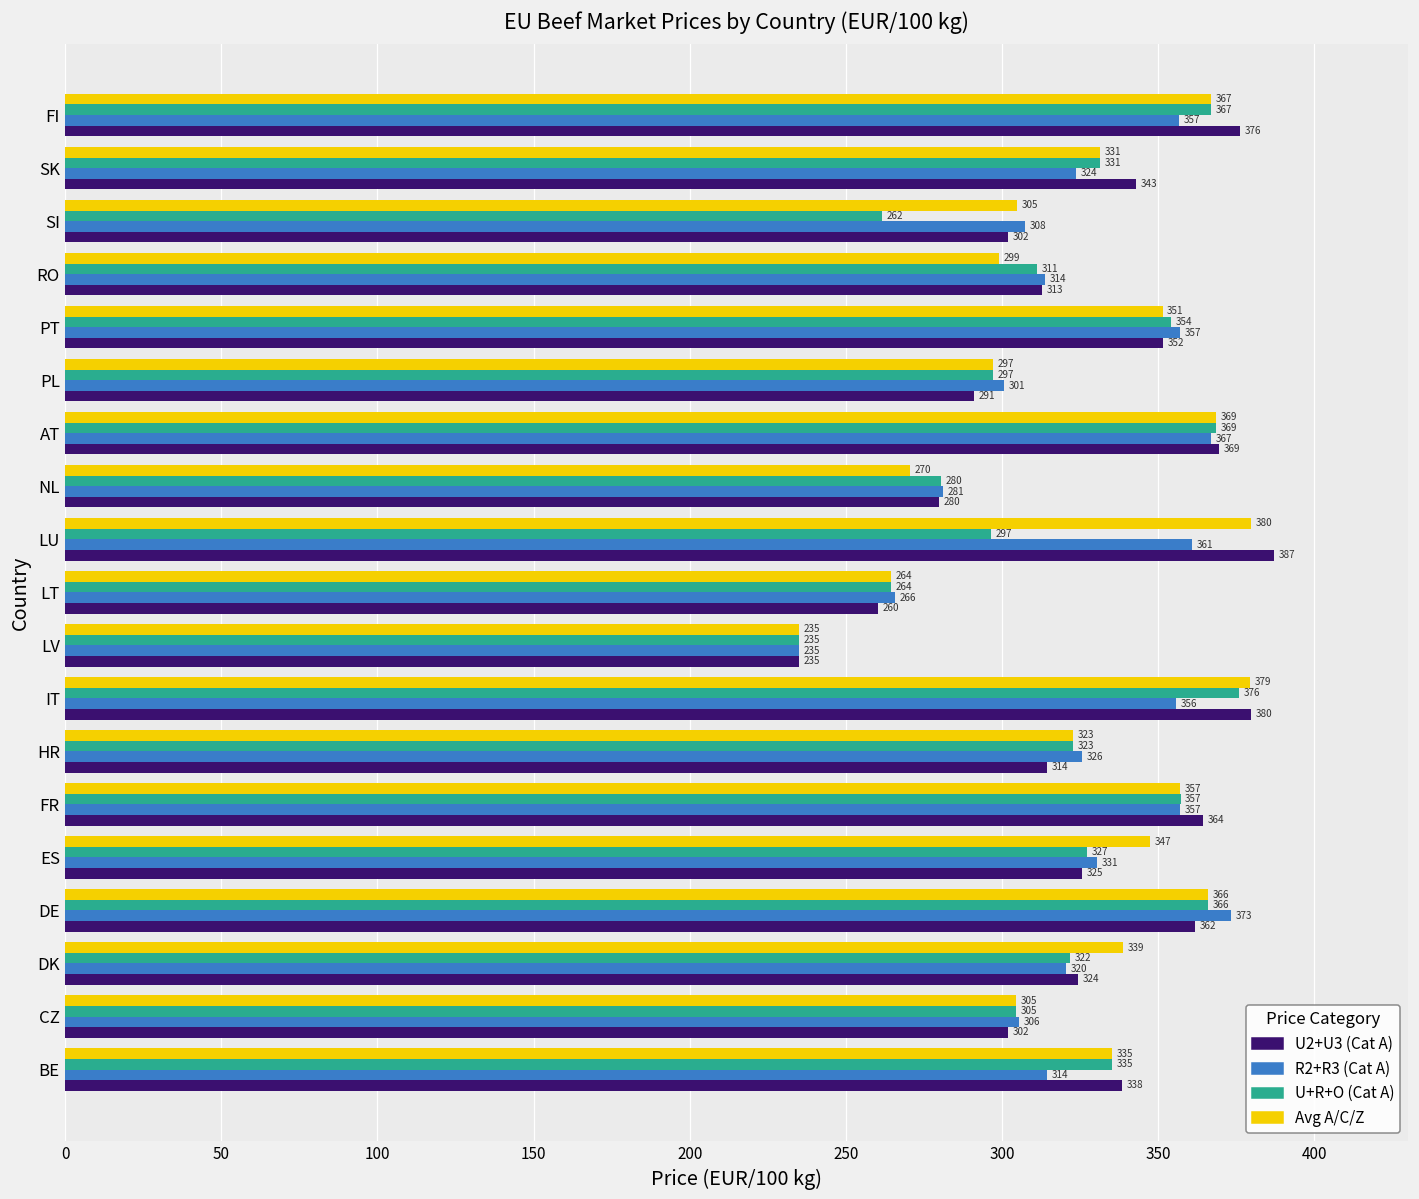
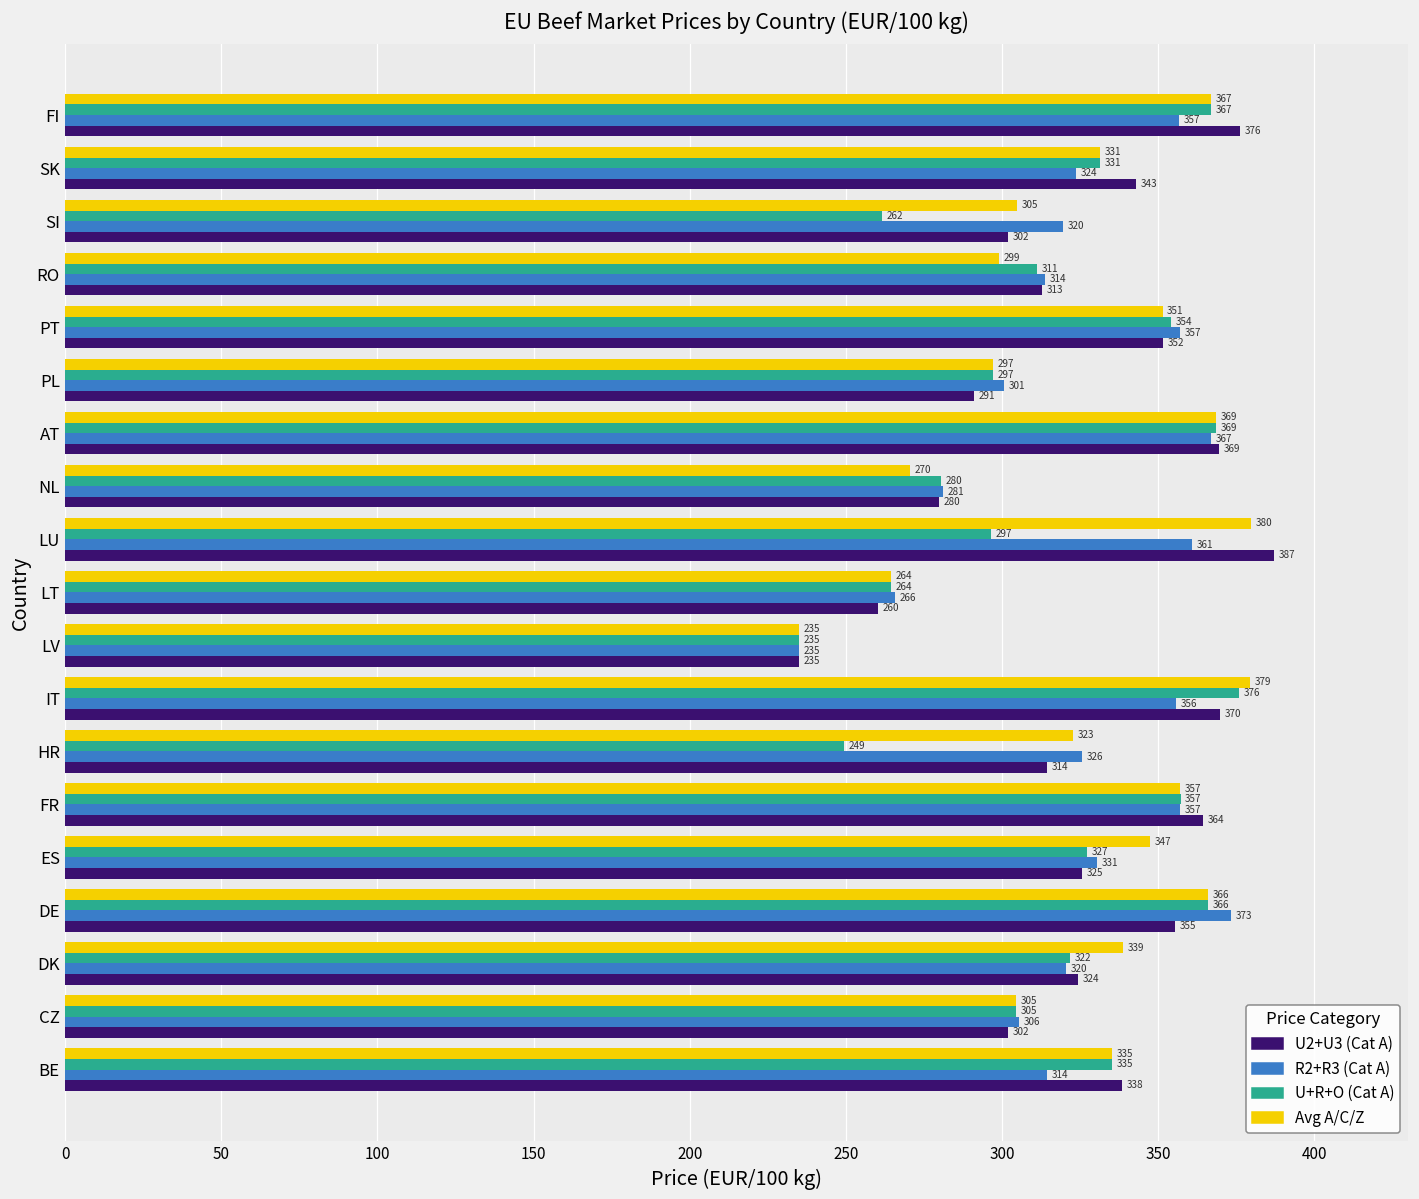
R2+R3 (Cat A), SI: 308 -> 320
U2+U3 (Cat A), IT: 380 -> 370
U+R+O (Cat A), HR: 323 -> 249
U2+U3 (Cat A), DE: 362 -> 355
